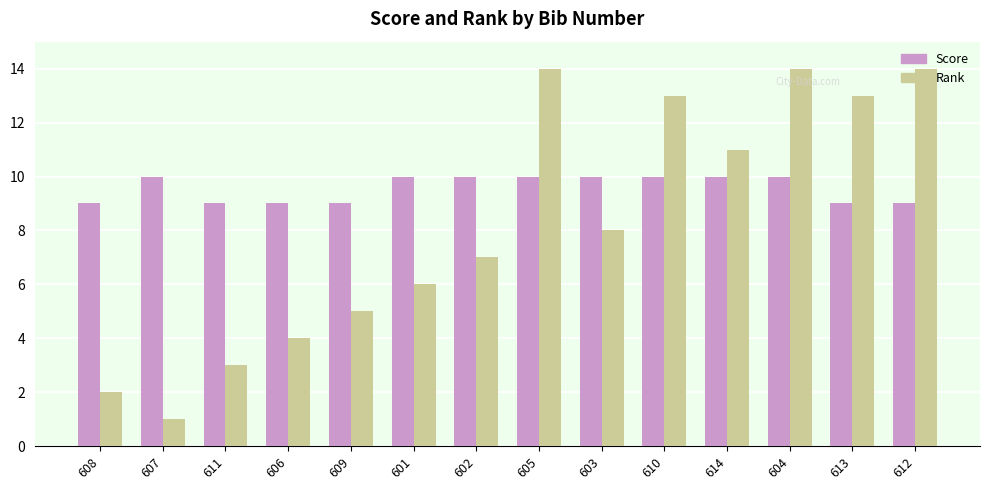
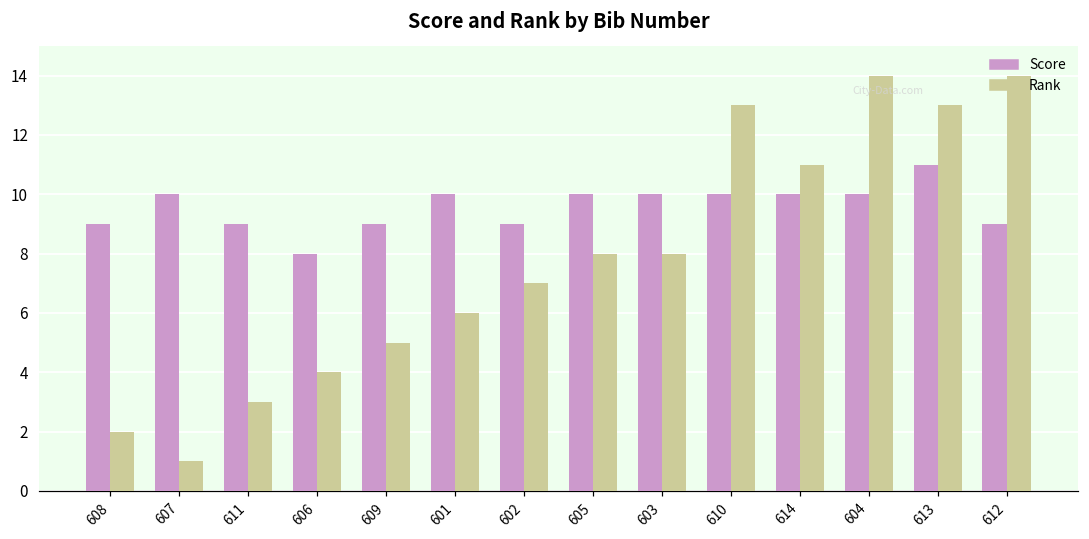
Score, 606: 9 -> 8
Score, 602: 10 -> 9
Rank, 605: 14 -> 8
Score, 613: 9 -> 11
